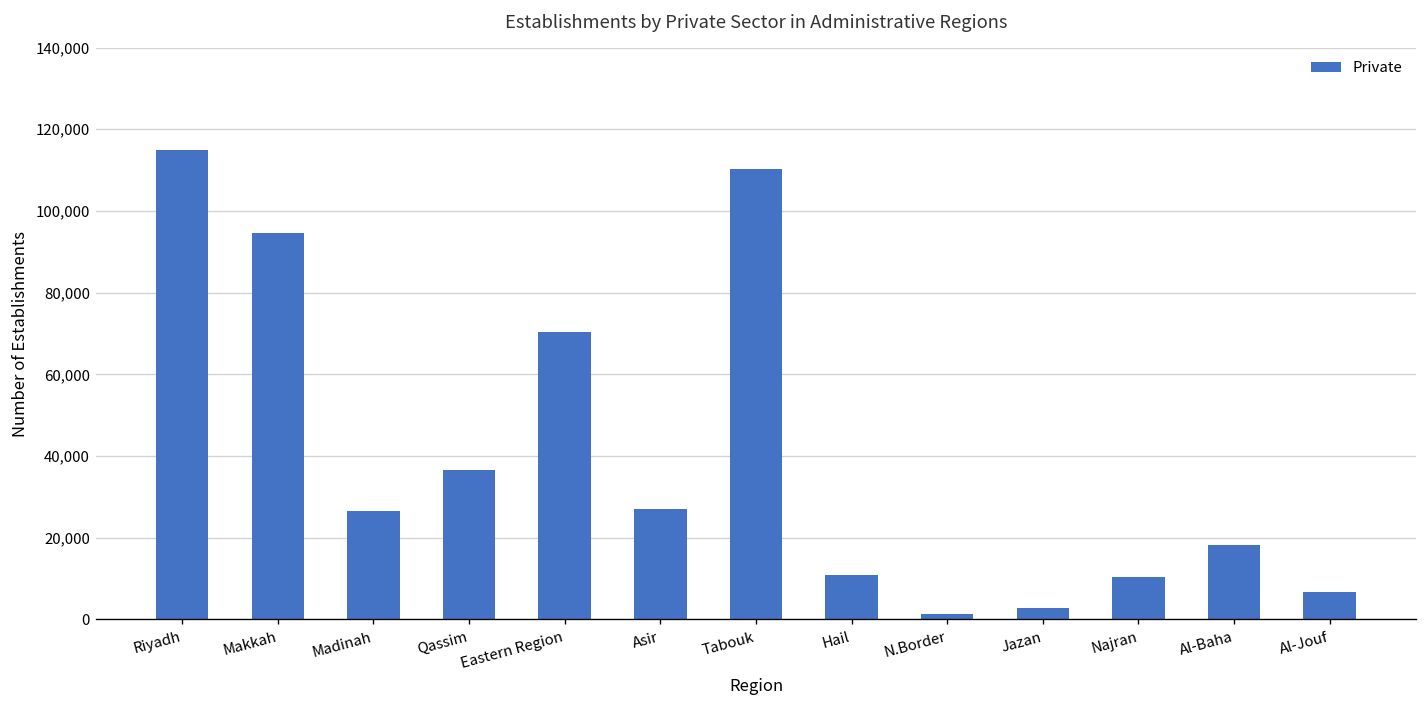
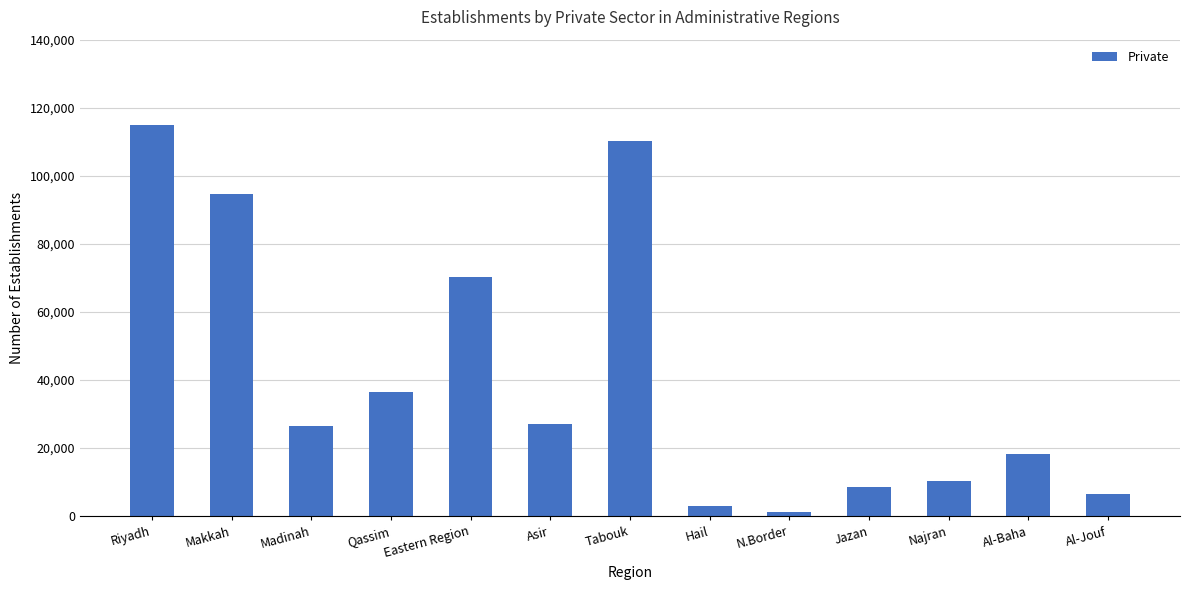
Hail: 11,000 -> 3,000
Jazan: 3,000 -> 9,000
